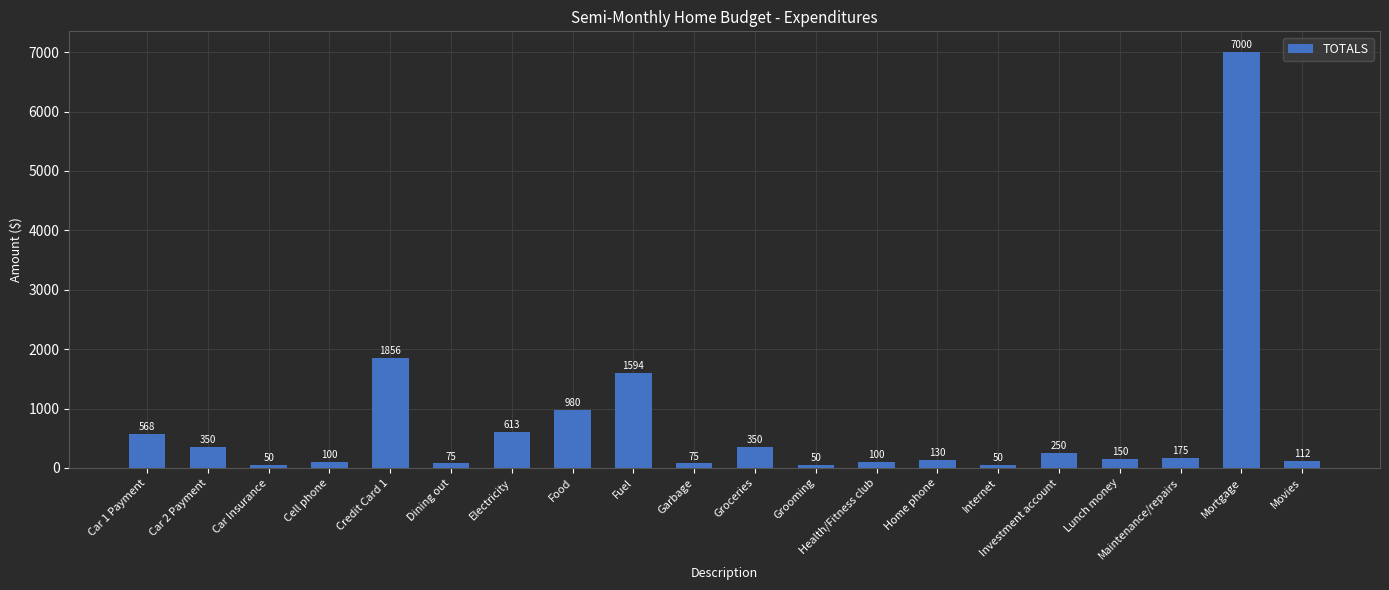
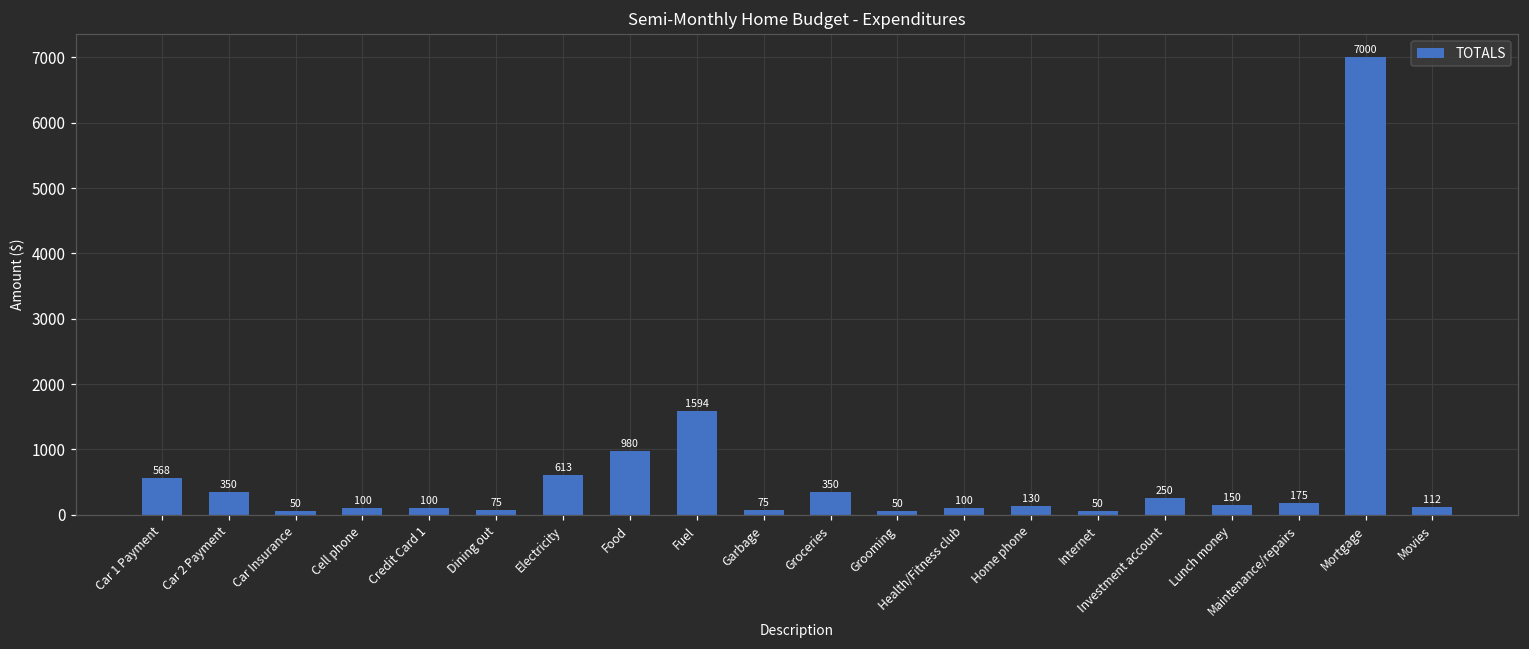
Credit Card 1: 1856 -> 100
